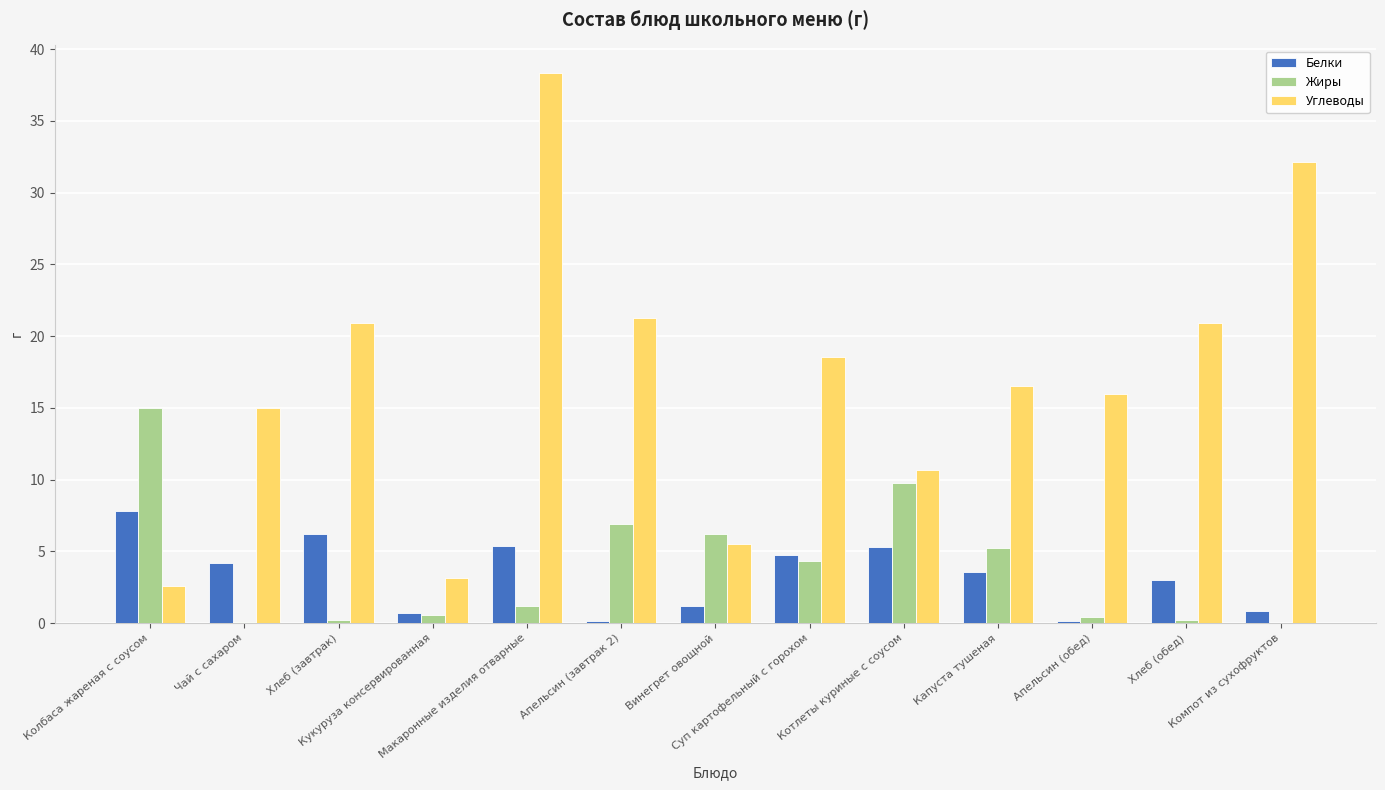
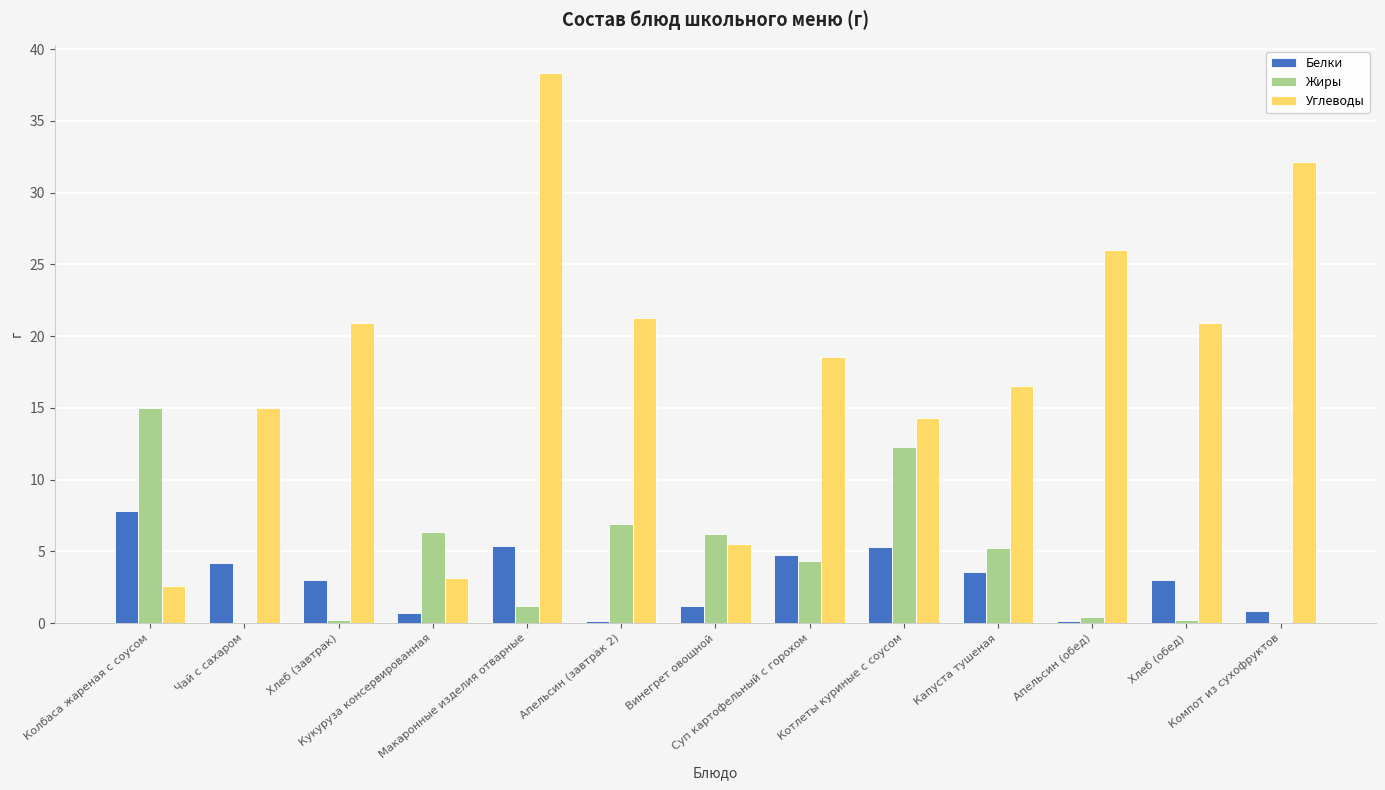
Белки, Хлеб (завтрак): 6.2 -> 3.0
Жиры, Кукуруза консервированная: 0.6 -> 6.3
Жиры, Котлеты куриные с соусом: 9.8 -> 12.3
Углеводы, Котлеты куриные с соусом: 10.7 -> 14.3
Углеводы, Апельсин (обед): 16 -> 26
